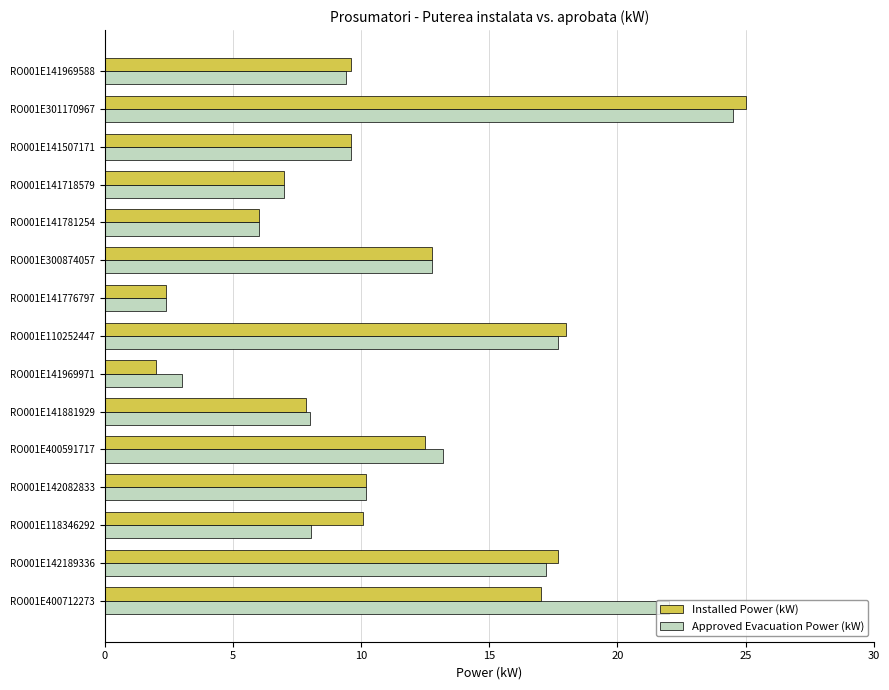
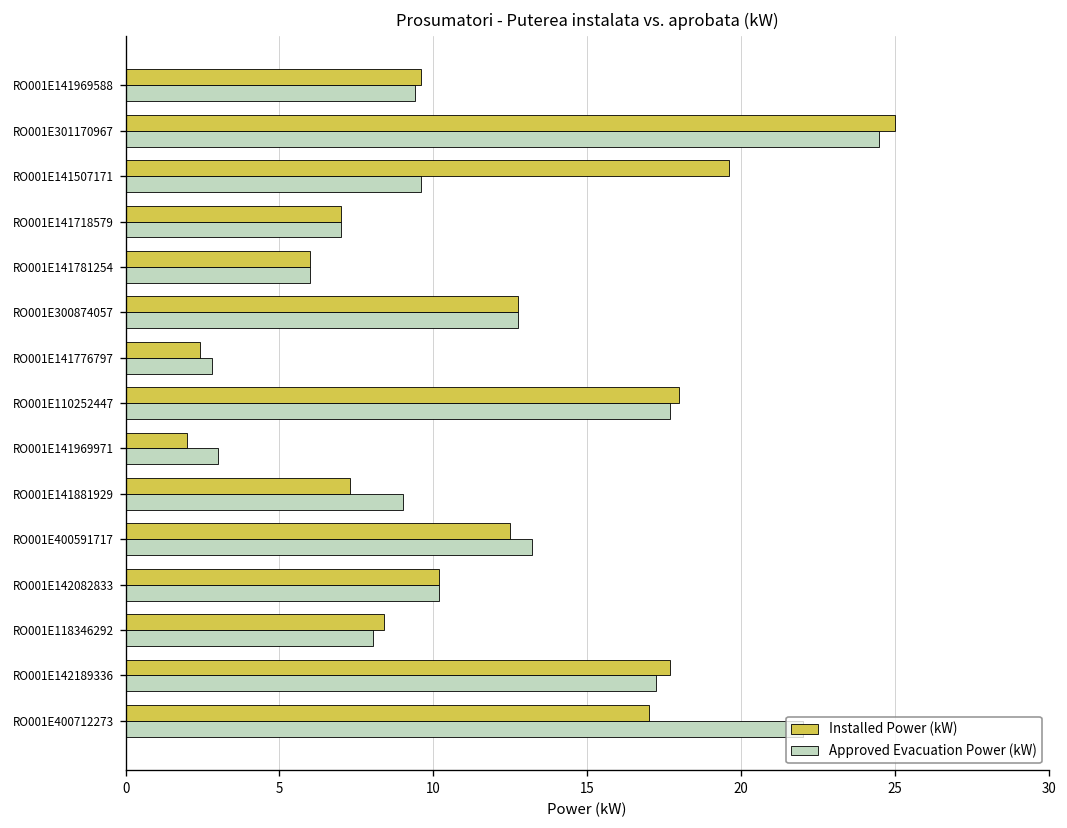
Installed Power (kW), RO001E141507171: 9.6 -> 19.6
Approved Evacuation Power (kW), RO001E141776797: 2.4 -> 2.8
Installed Power (kW), RO001E141881929: 7.8 -> 7.3
Approved Evacuation Power (kW), RO001E141881929: 8 -> 9
Installed Power (kW), RO001E118346292: 10.1 -> 8.4
